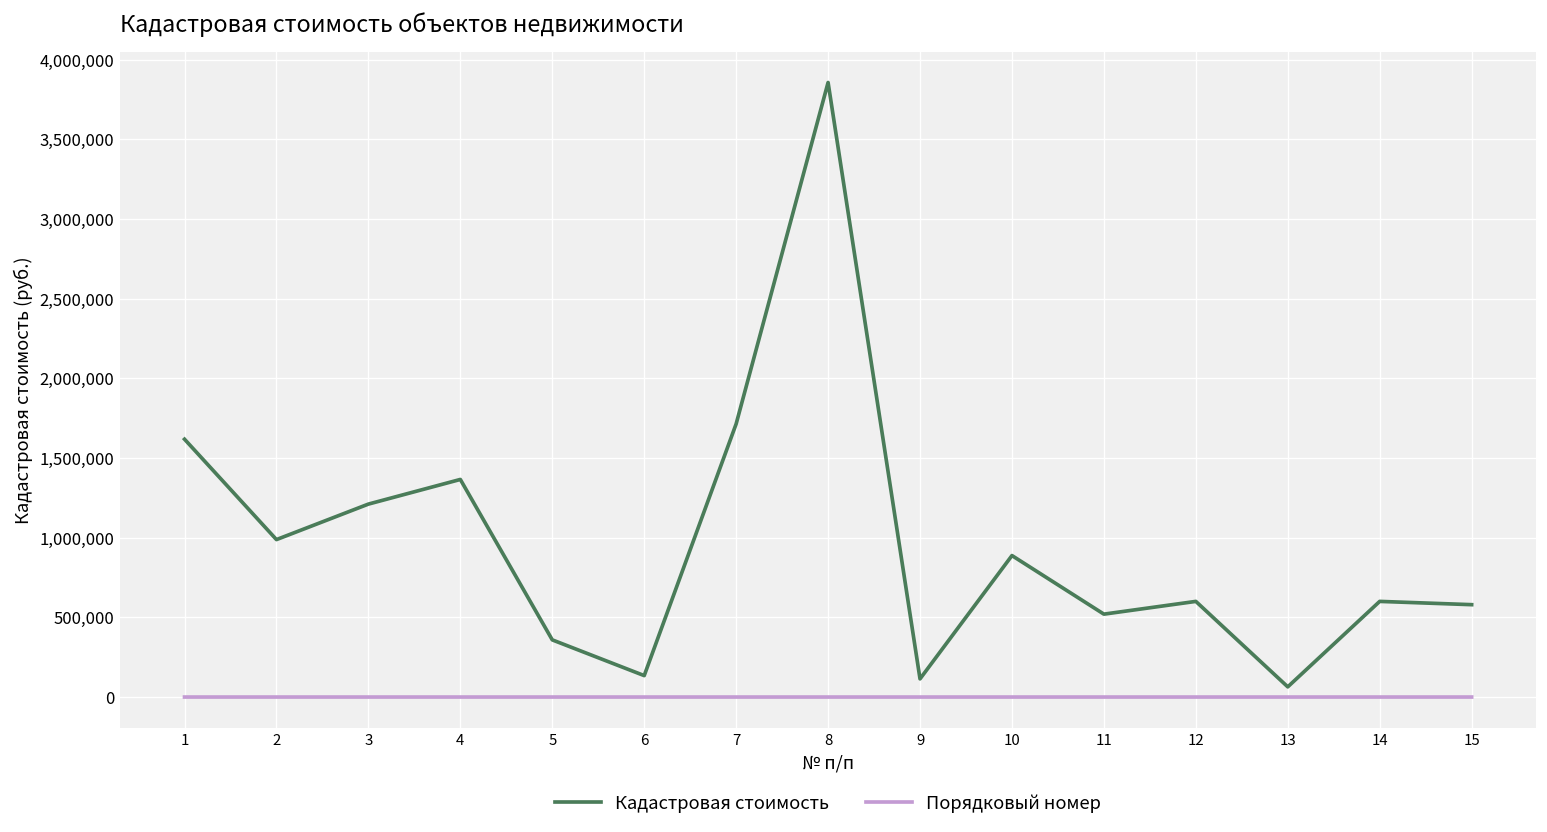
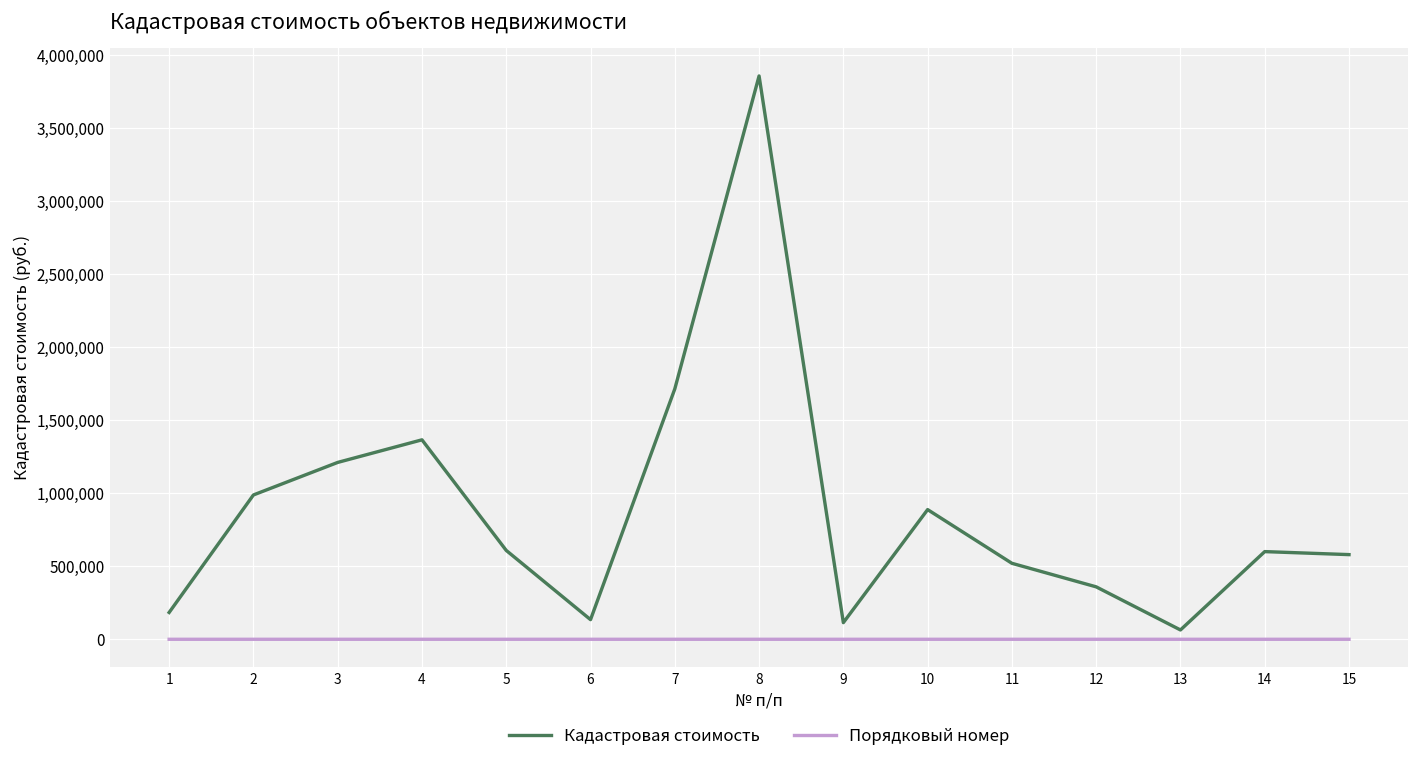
Кадастровая стоимость, 1: 1,620,000 -> 180,000
Кадастровая стоимость, 5: 360,000 -> 610,000
Кадастровая стоимость, 12: 600,000 -> 360,000
